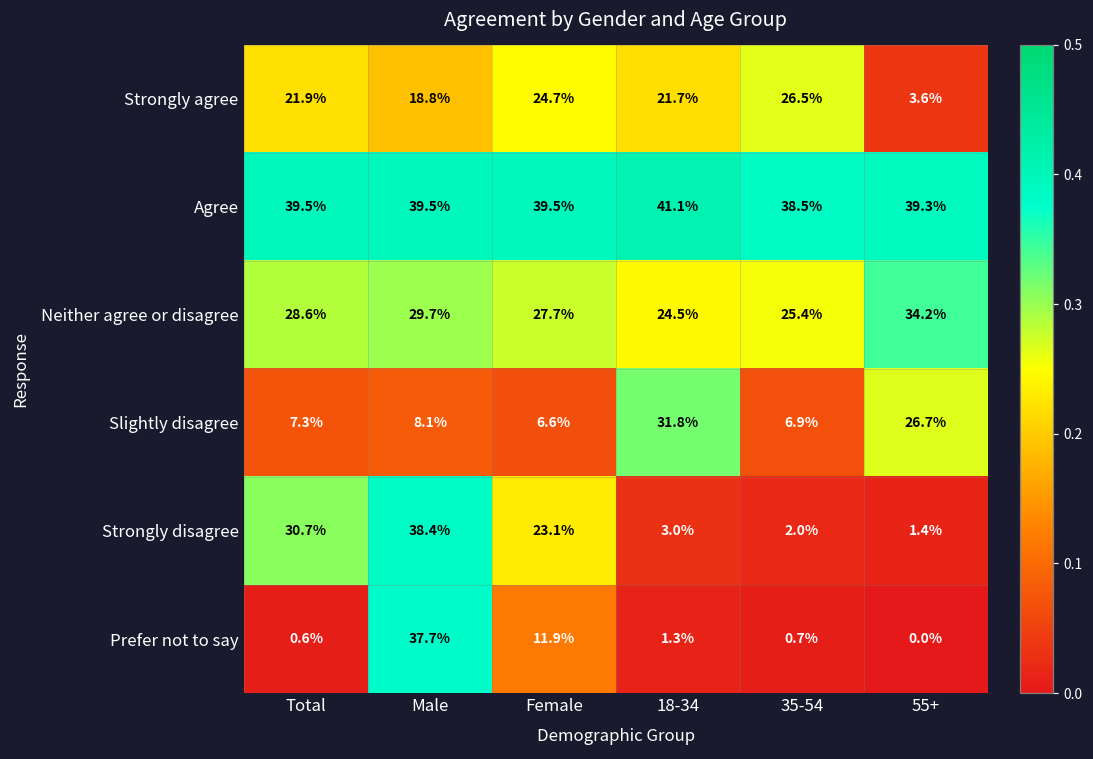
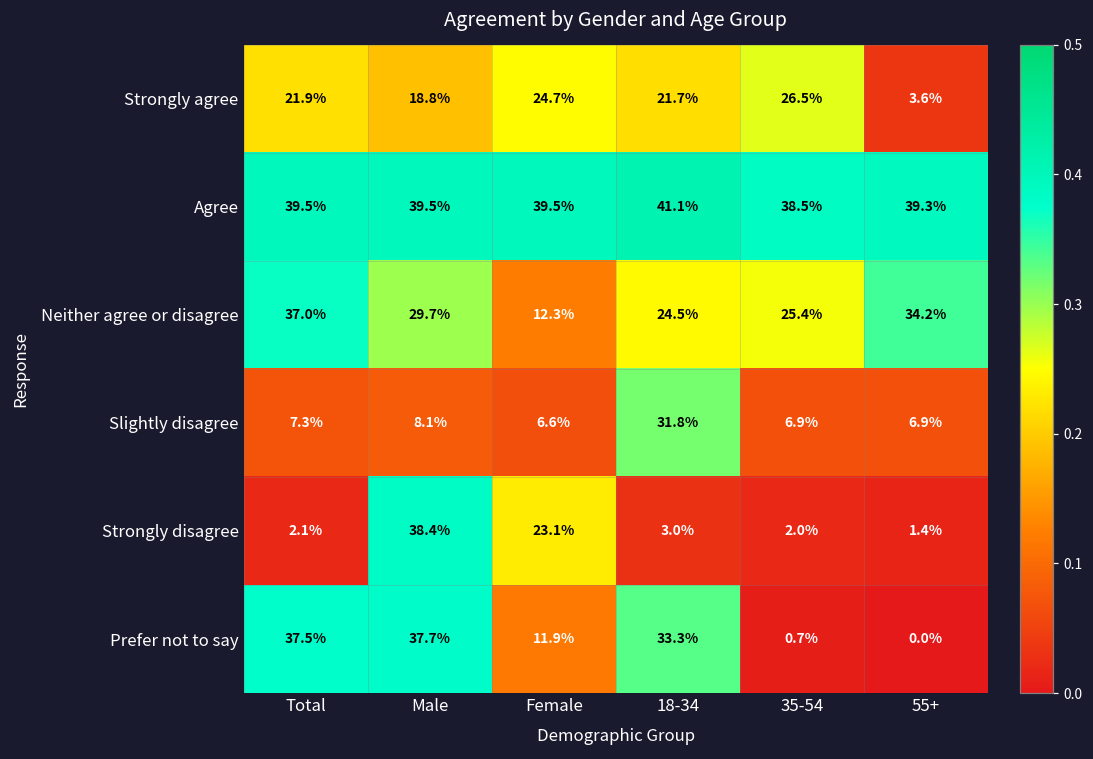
Neither agree or disagree, Total: 28.6% -> 37.0%
Neither agree or disagree, Female: 27.7% -> 12.3%
Slightly disagree, 55+: 26.7% -> 6.9%
Strongly disagree, Total: 30.7% -> 2.1%
Prefer not to say, Total: 0.6% -> 37.5%
Prefer not to say, 18-34: 1.3% -> 33.3%
